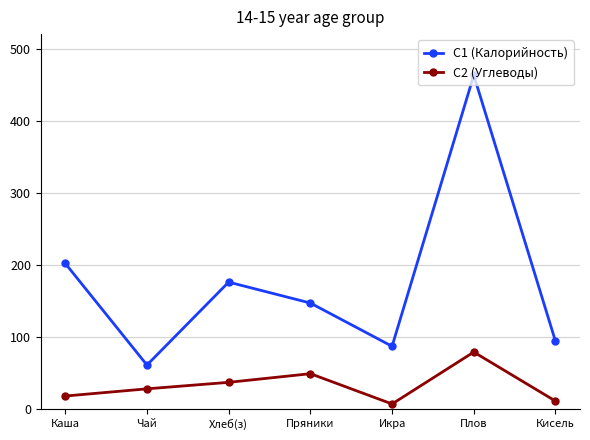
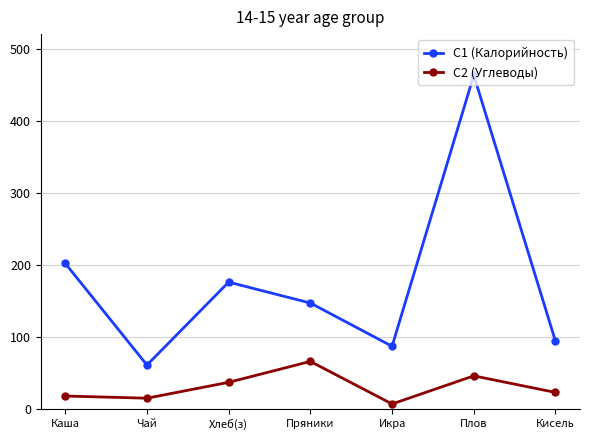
C2 (Углеводы), Чай: 30 -> 20
C2 (Углеводы), Пряники: 50 -> 70
C2 (Углеводы), Плов: 80 -> 50
C2 (Углеводы), Кисель: 10 -> 20
